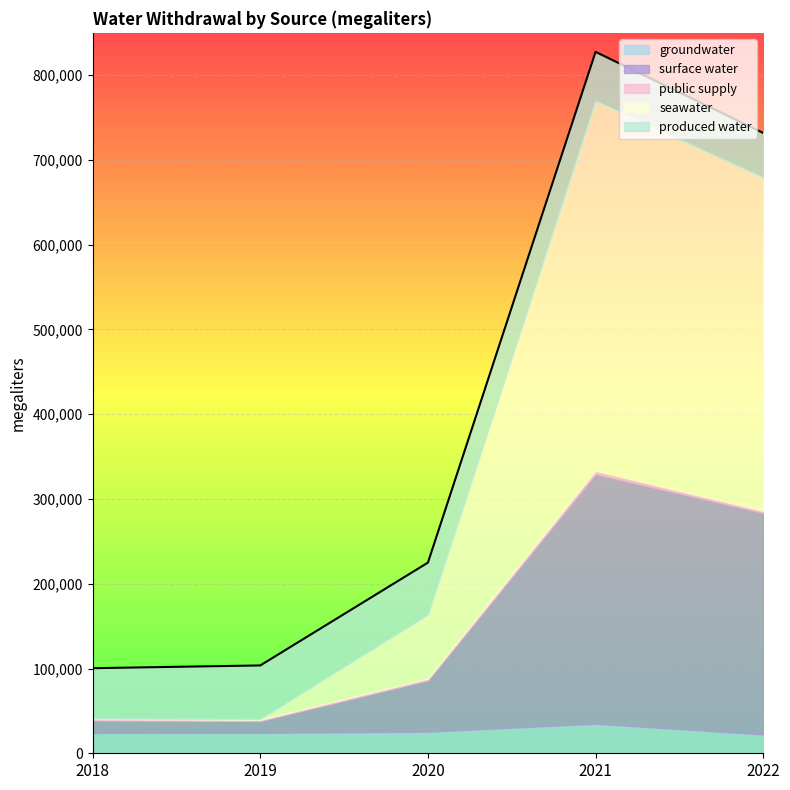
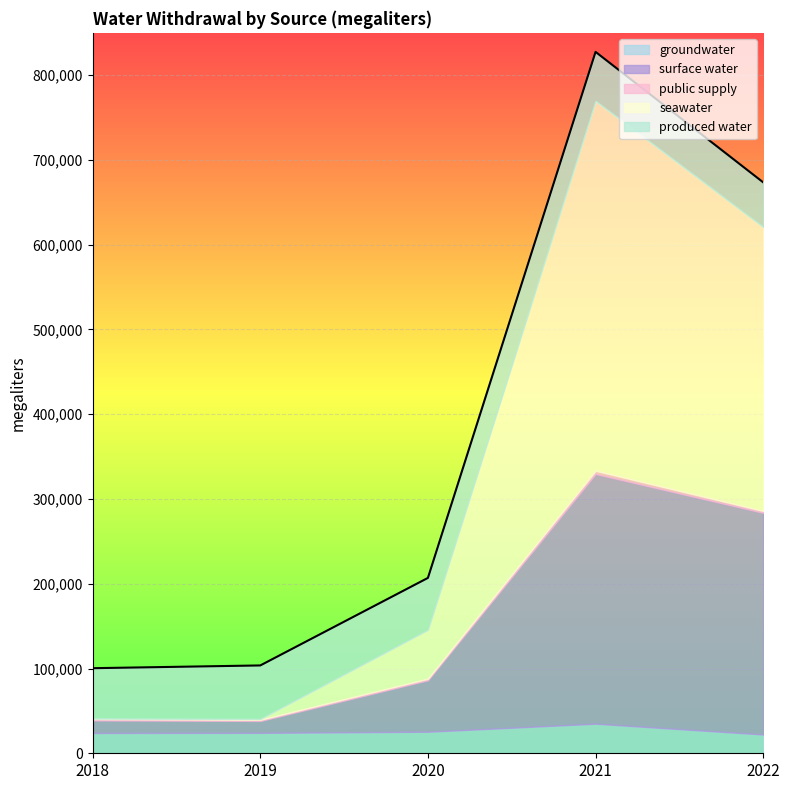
seawater, 2020: 80,000 -> 60,000
seawater, 2022: 390,000 -> 340,000
